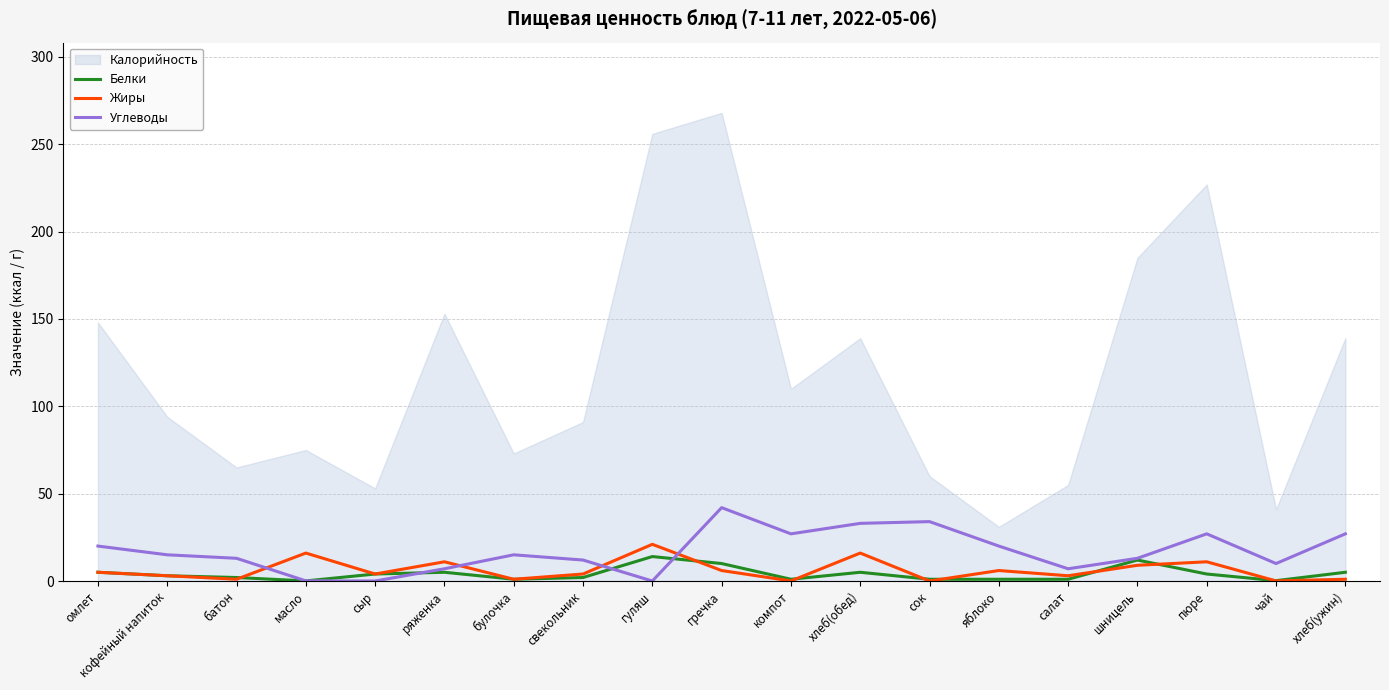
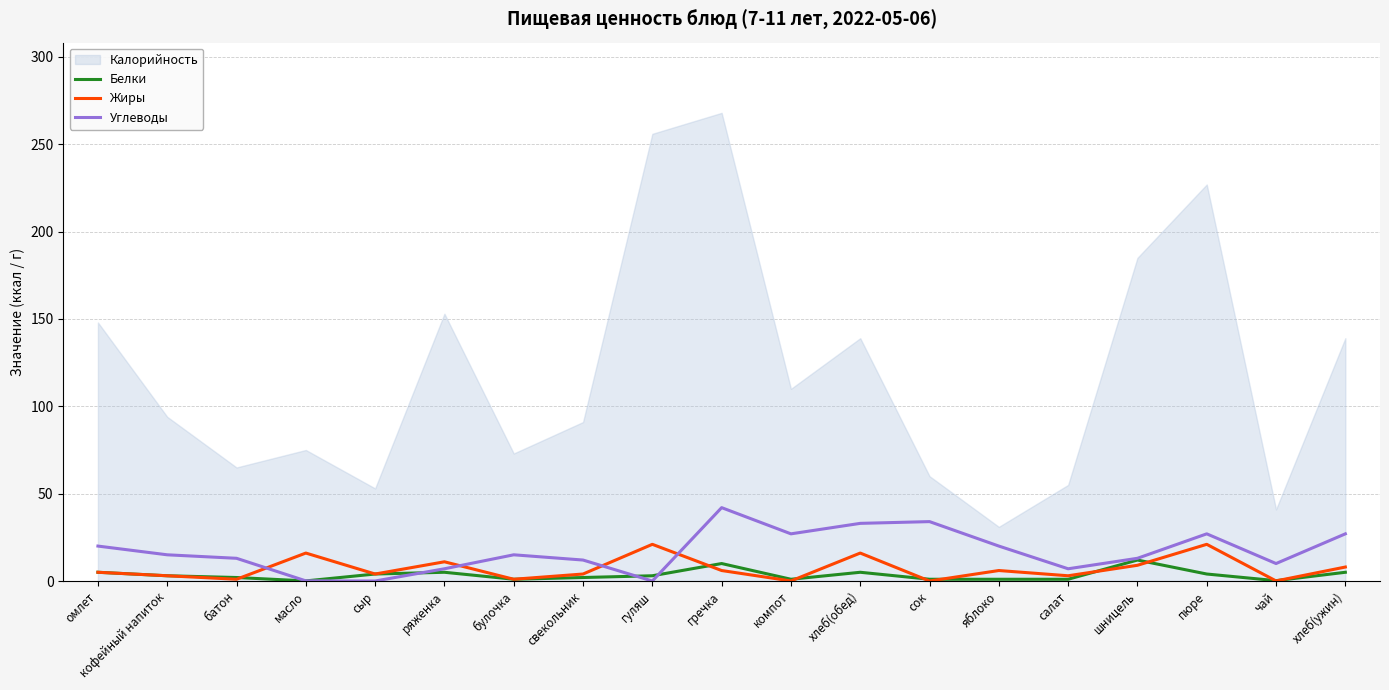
Белки, гуляш: 14 -> 3
Жиры, пюре: 11 -> 21
Жиры, хлеб(ужин): 1 -> 8
